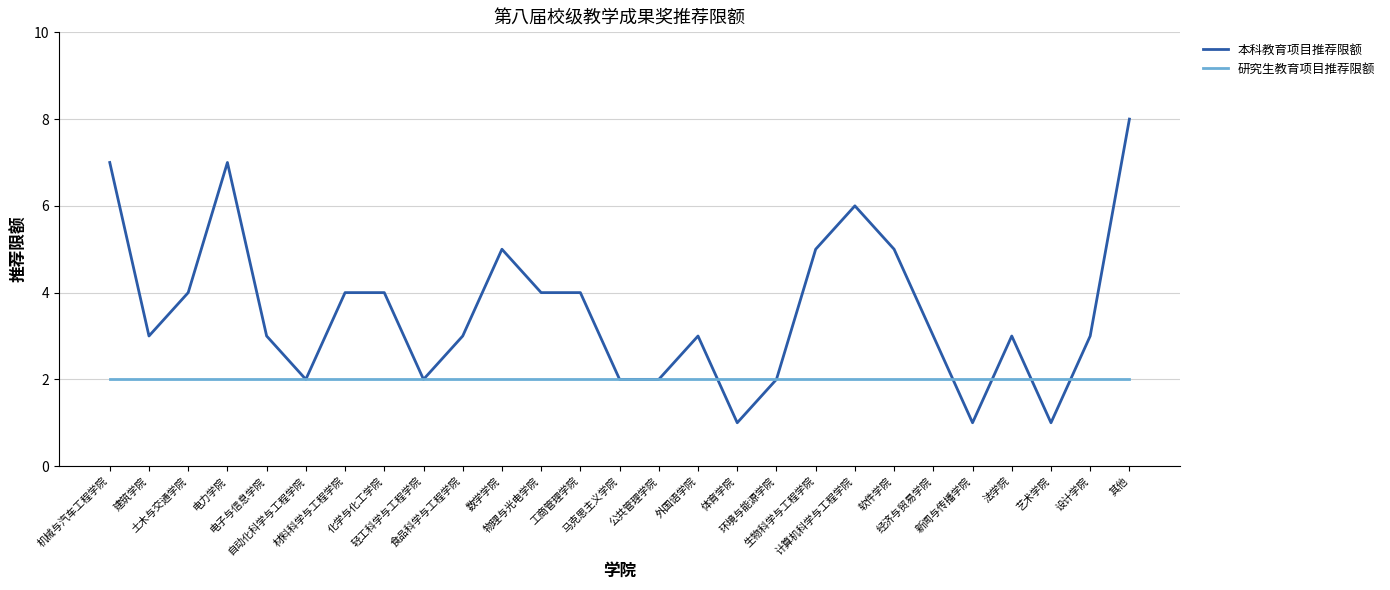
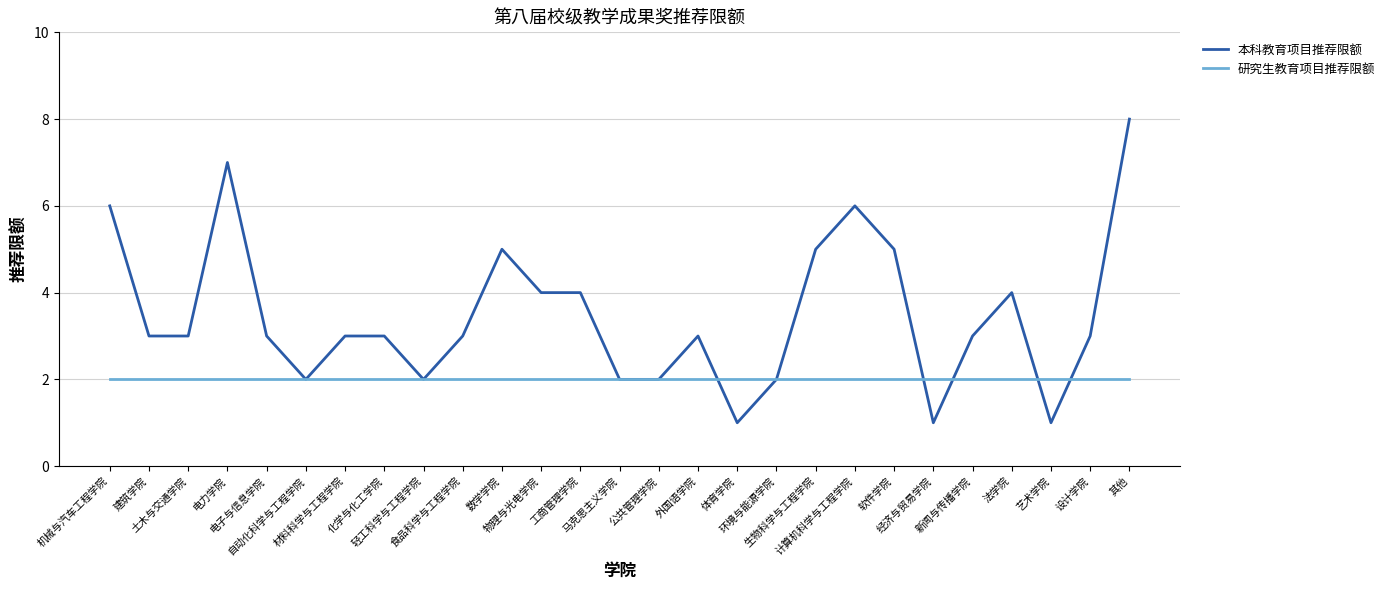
本科教育项目推荐限额, 机械与汽车工程学院: 7 -> 6
本科教育项目推荐限额, 土木与交通学院: 4 -> 3
本科教育项目推荐限额, 材料科学与工程学院: 4 -> 3
本科教育项目推荐限额, 化学与化工学院: 4 -> 3
本科教育项目推荐限额, 经济与贸易学院: 3 -> 1
本科教育项目推荐限额, 新闻与传播学院: 1 -> 3
本科教育项目推荐限额, 法学院: 3 -> 4
